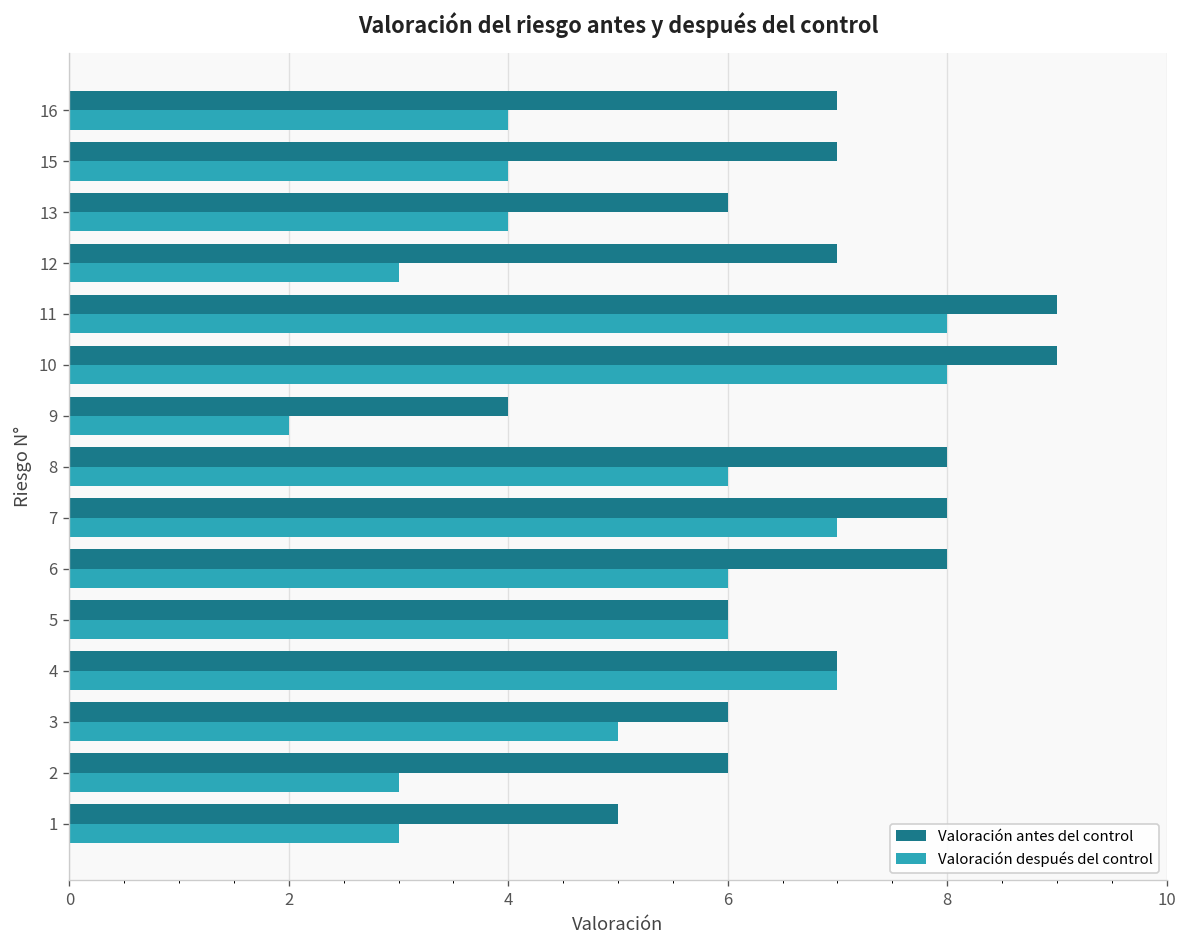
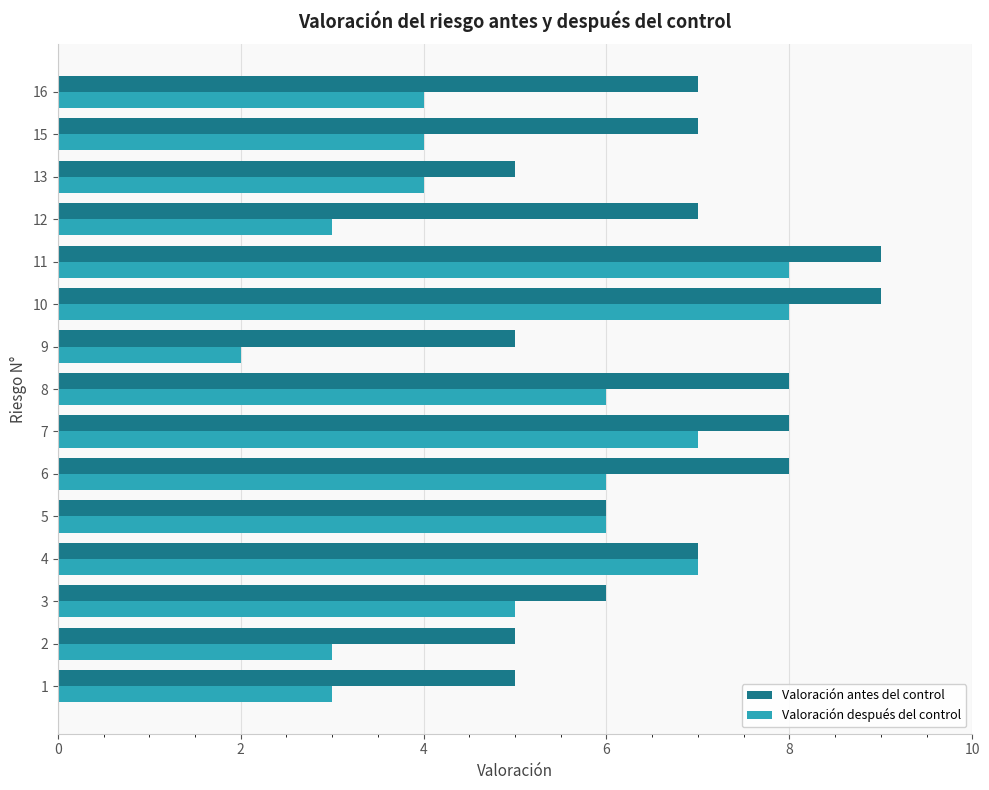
Valoración antes del control, 13: 6 -> 5
Valoración antes del control, 9: 4 -> 5
Valoración antes del control, 2: 6 -> 5
